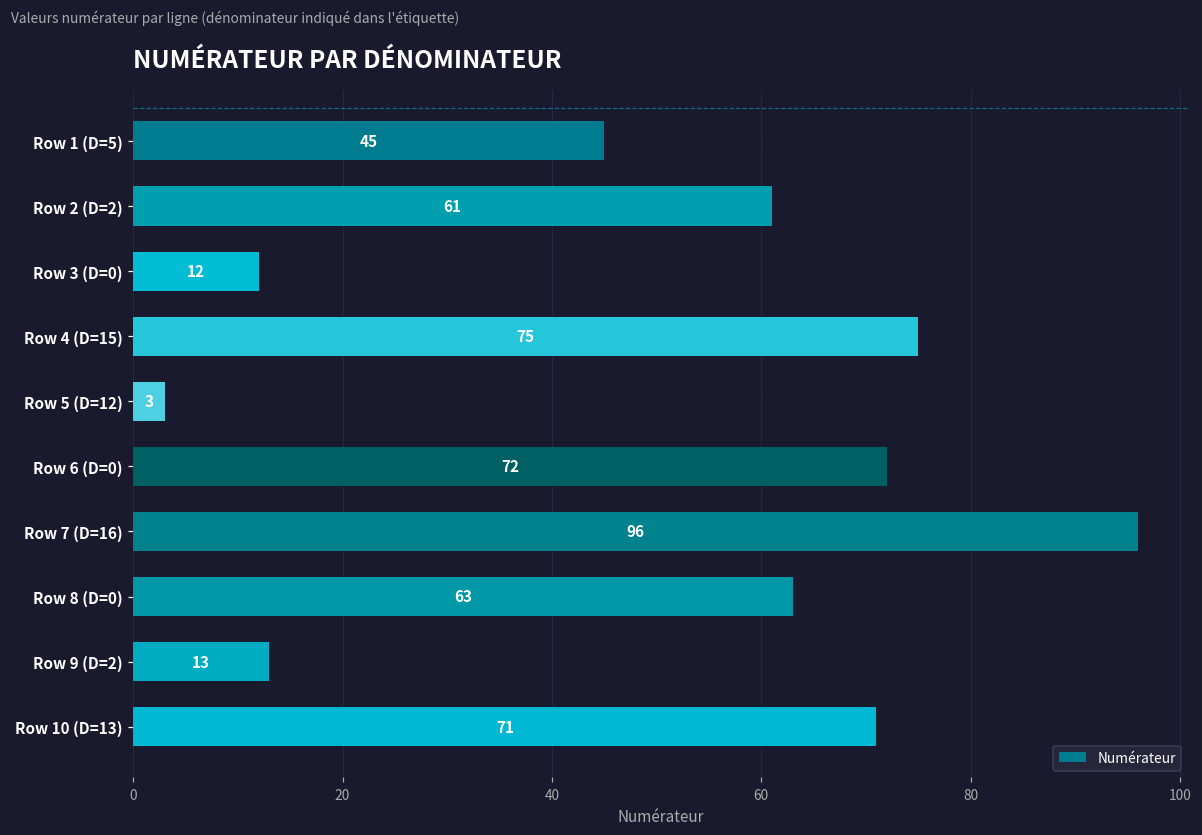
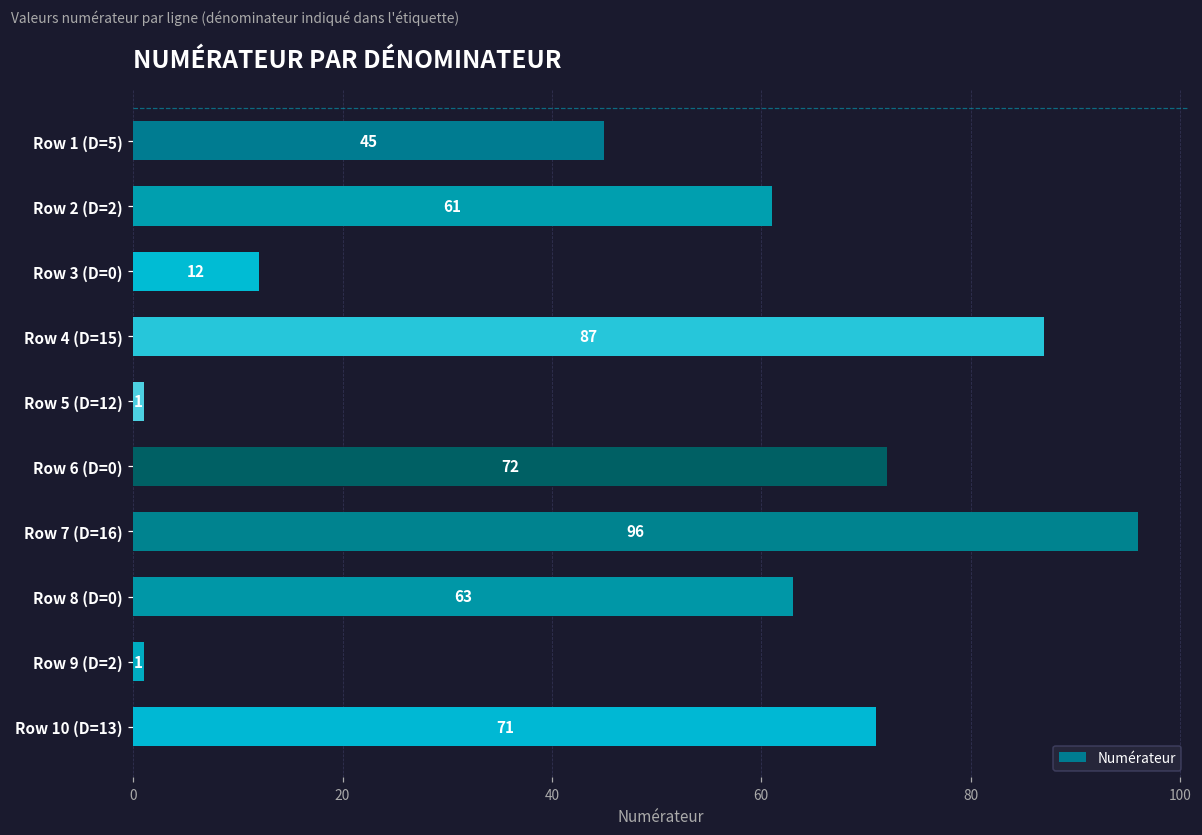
Row 4 (D=15): 75 -> 87
Row 5 (D=12): 3 -> 1
Row 9 (D=2): 13 -> 1
